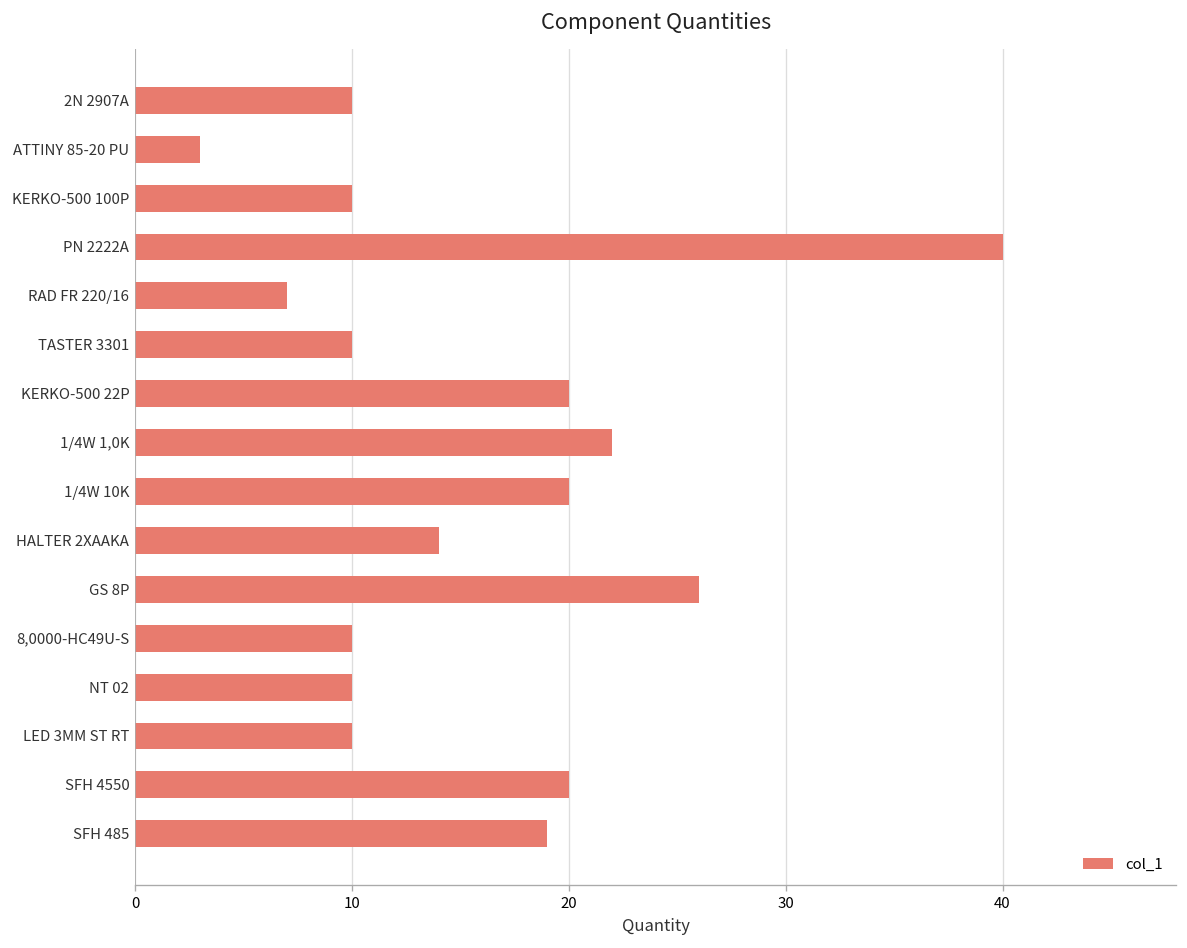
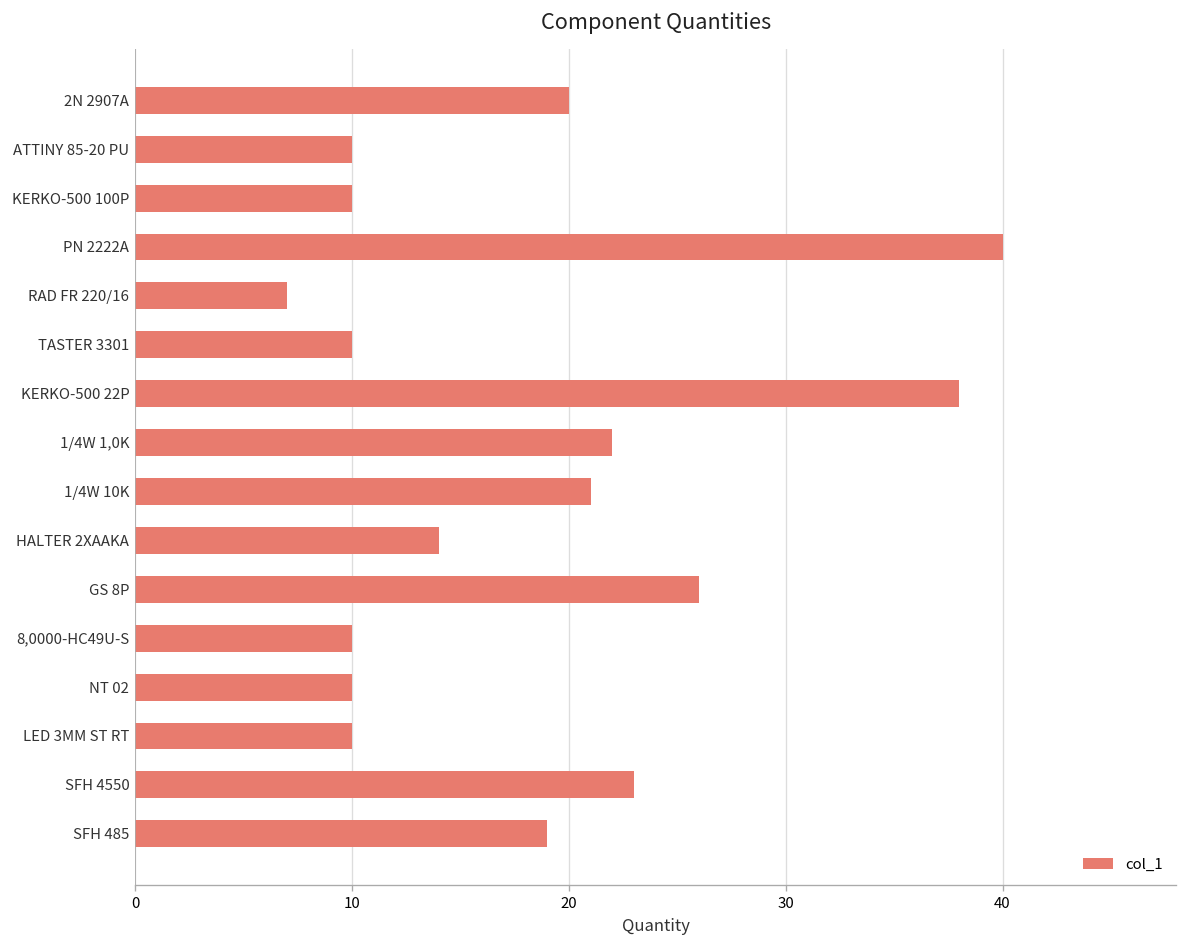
2N 2907A: 10 -> 20
ATTINY 85-20 PU: 3 -> 10
KERKO-500 22P: 20 -> 38
1/4W 10K: 20 -> 21
SFH 4550: 20 -> 23
